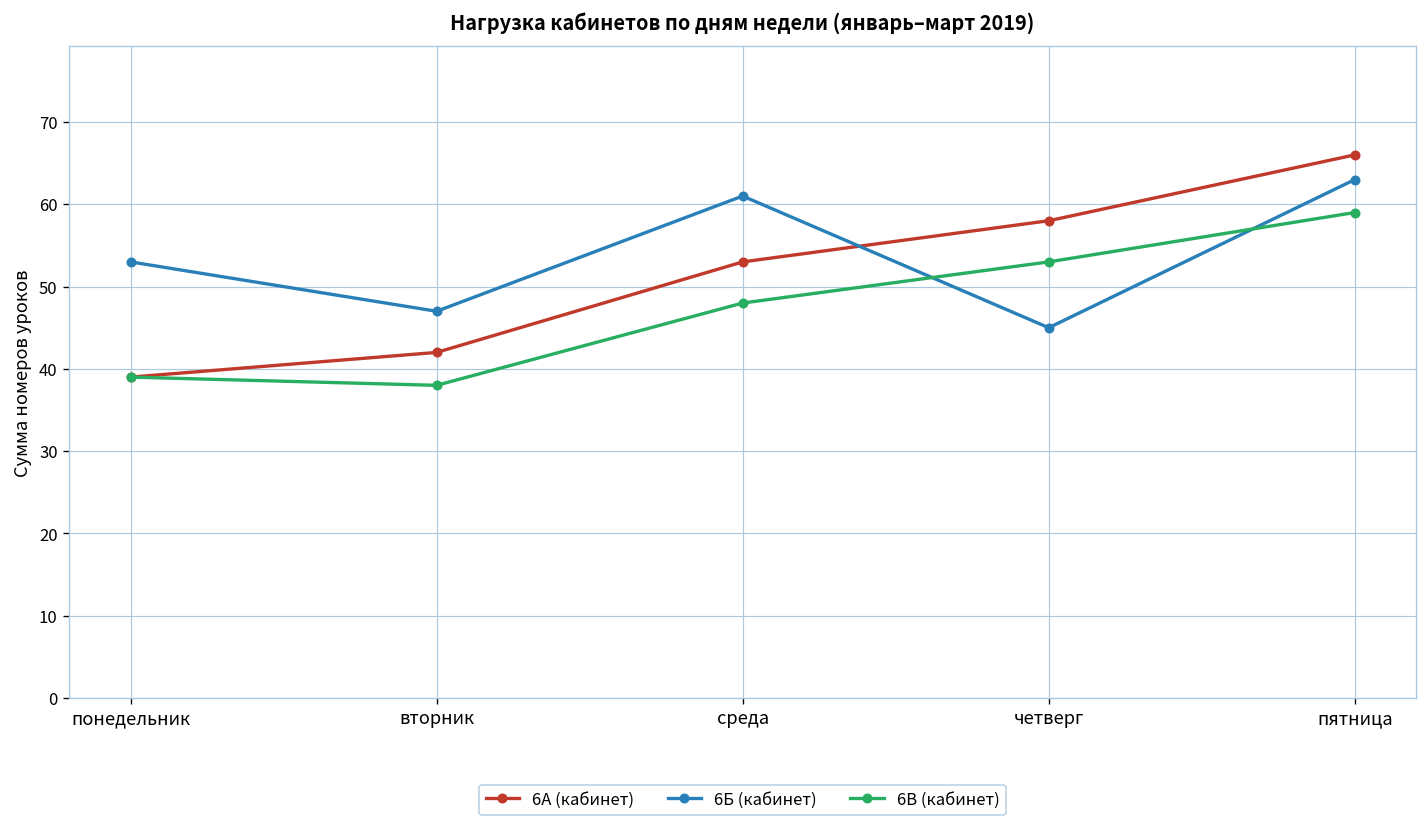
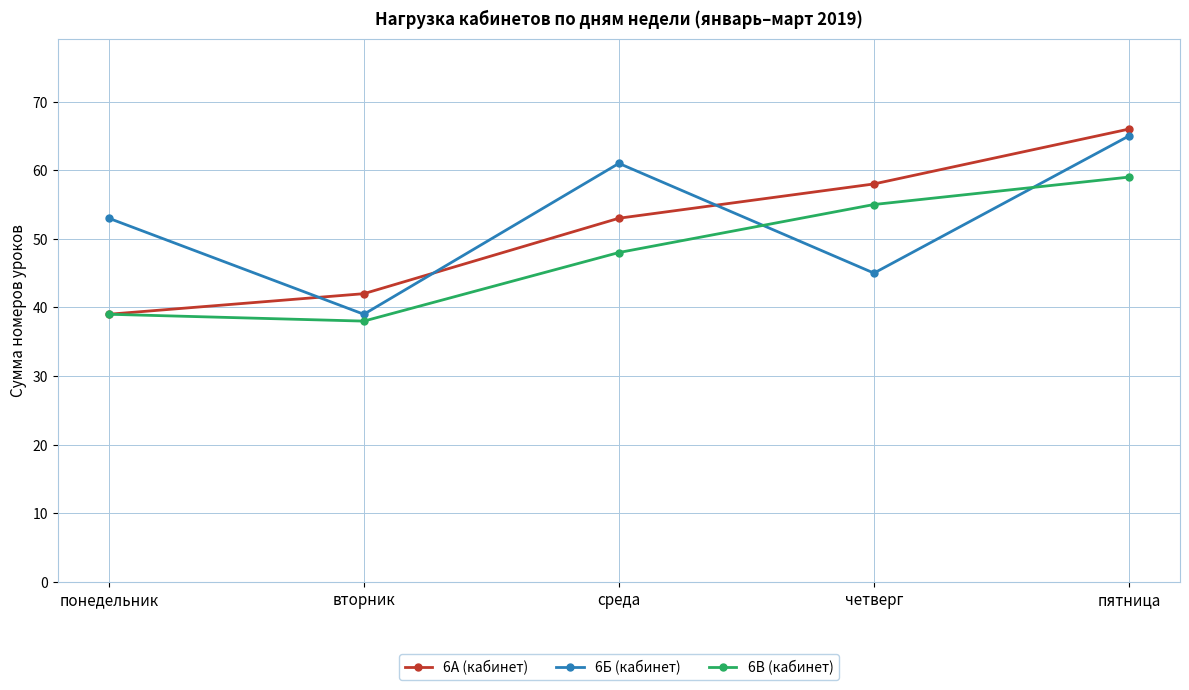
6Б (кабинет), вторник: 47 -> 39
6В (кабинет), четверг: 53 -> 55
6Б (кабинет), пятница: 63 -> 65
